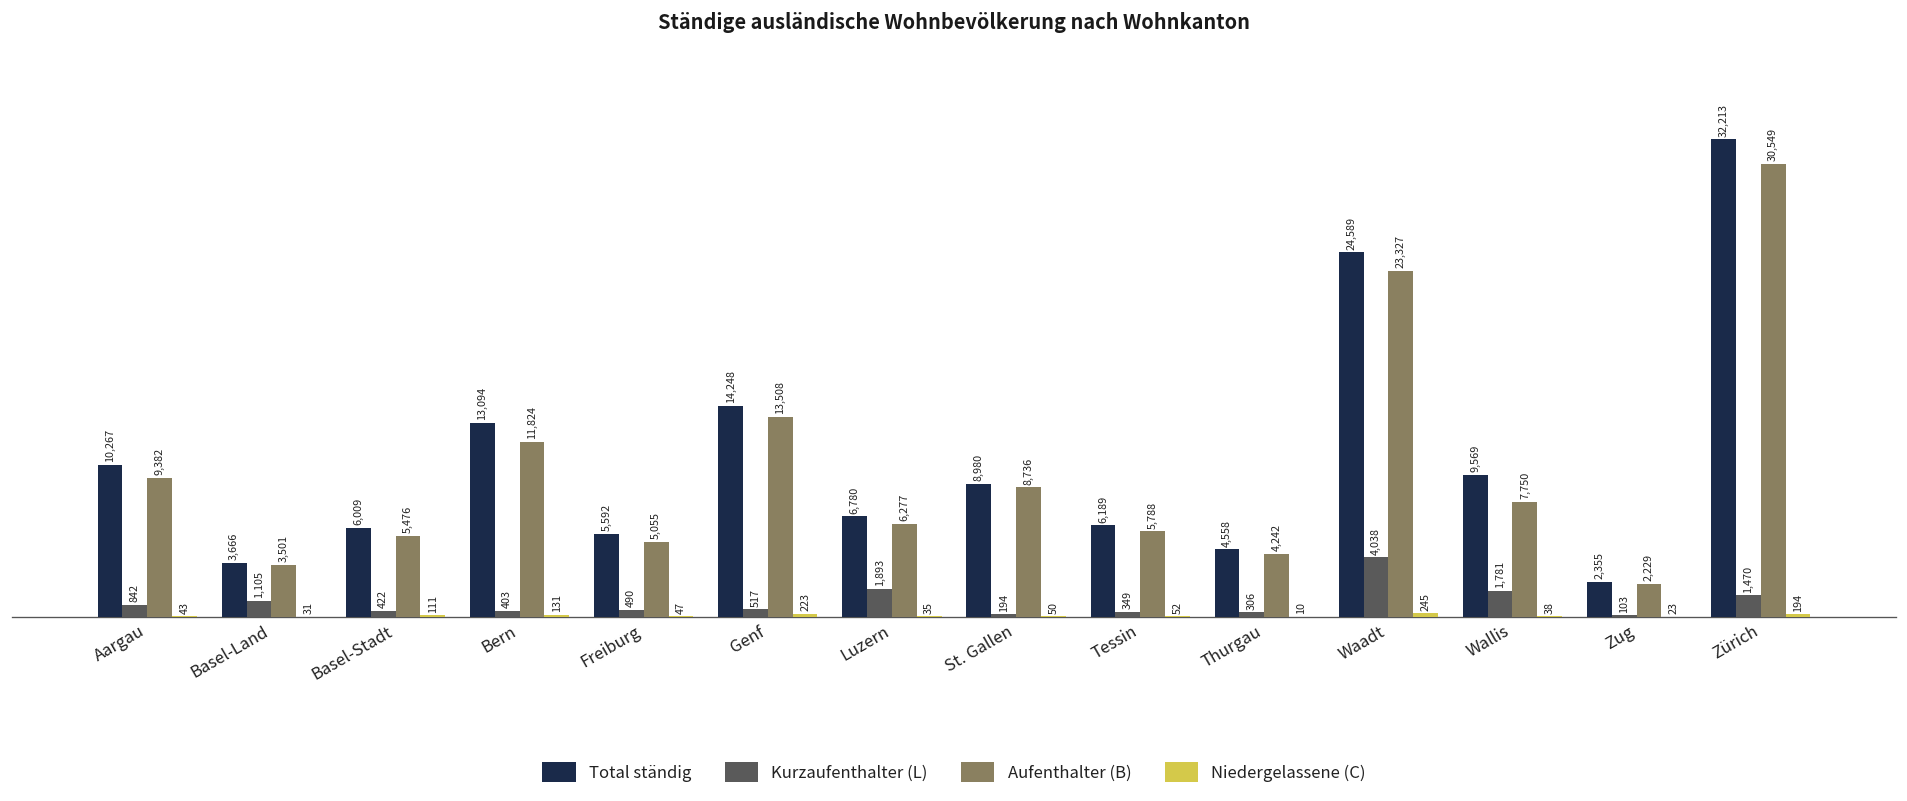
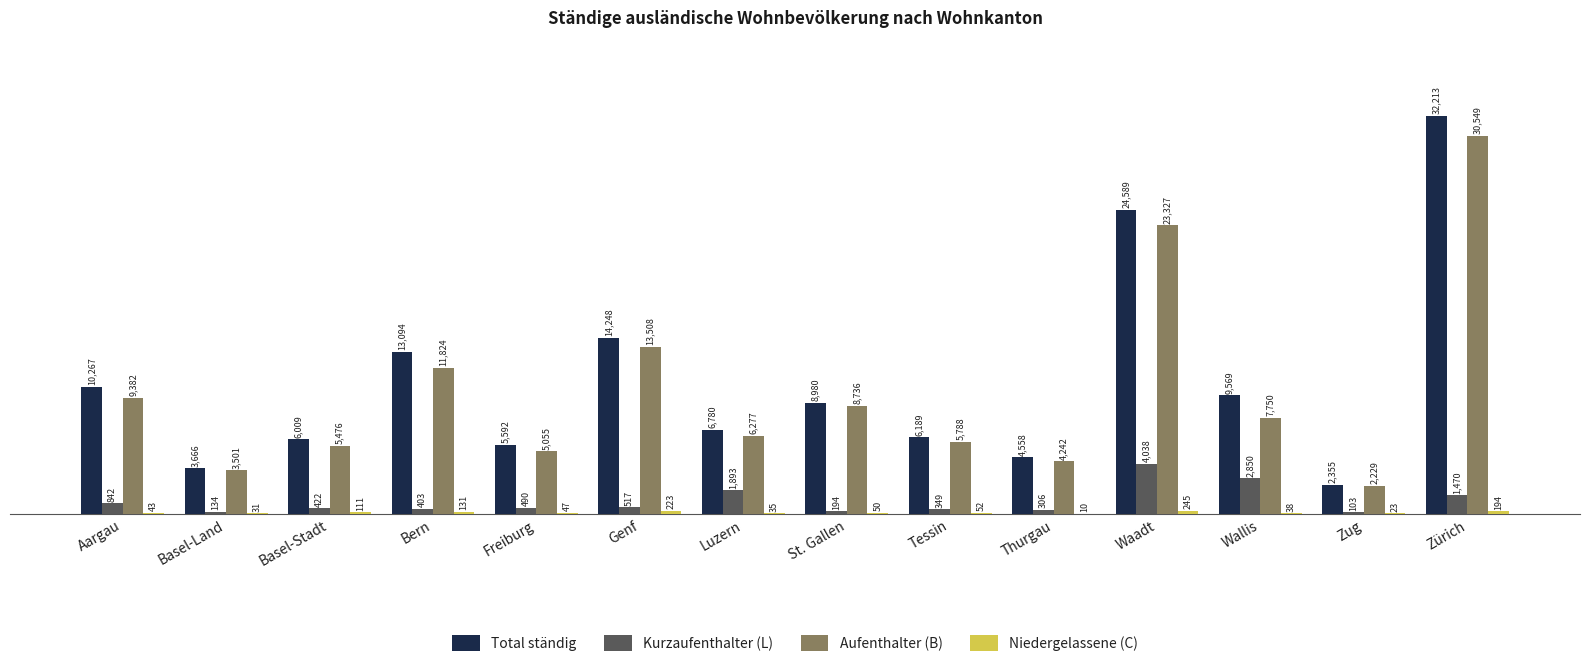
Kurzaufenthalter (L), Basel-Land: 1,105 -> 134
Kurzaufenthalter (L), Wallis: 1,781 -> 2,850
